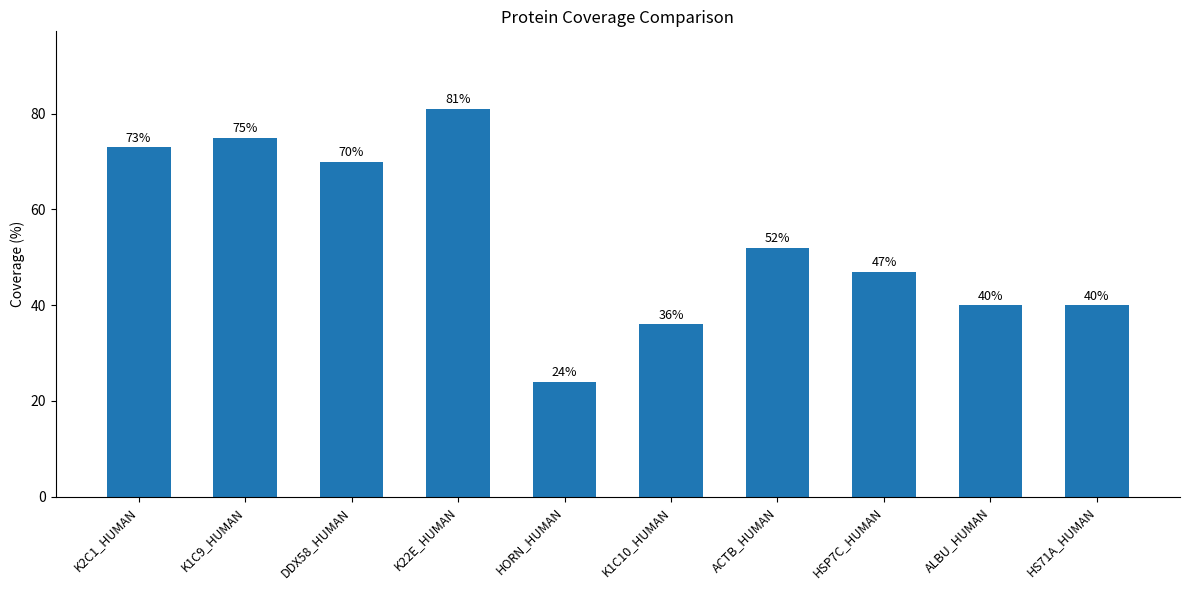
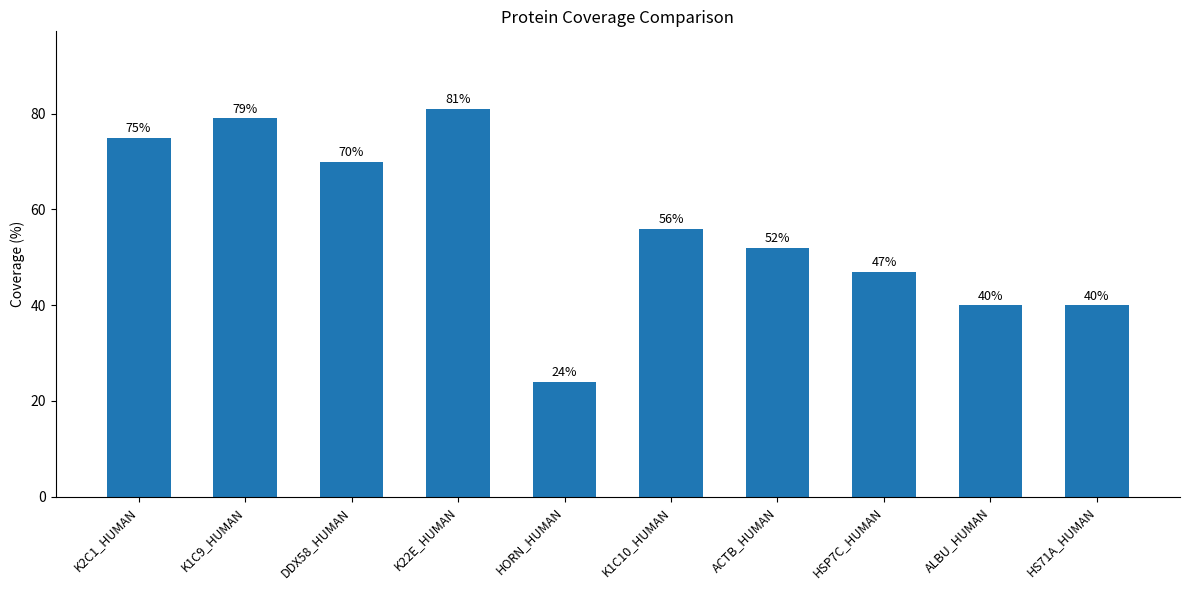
K2C1_HUMAN: 73% -> 75%
K1C9_HUMAN: 75% -> 79%
K1C10_HUMAN: 36% -> 56%
